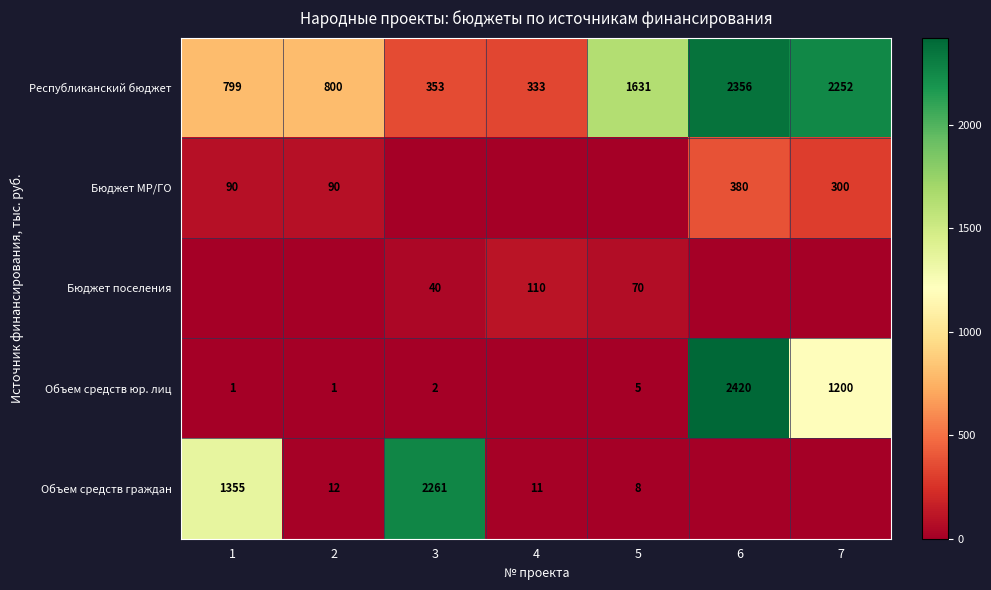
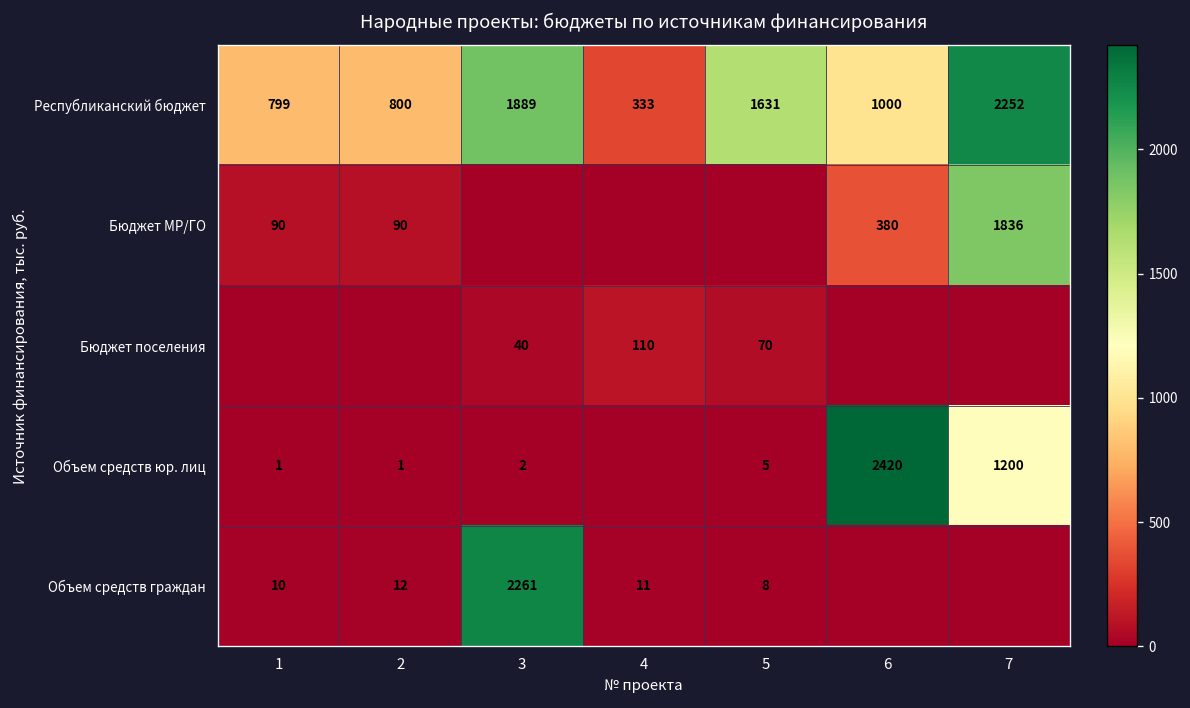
Республиканский бюджет, 3: 353 -> 1889
Республиканский бюджет, 6: 2356 -> 1000
Бюджет МР/ГО, 7: 300 -> 1836
Объем средств граждан, 1: 1355 -> 10
